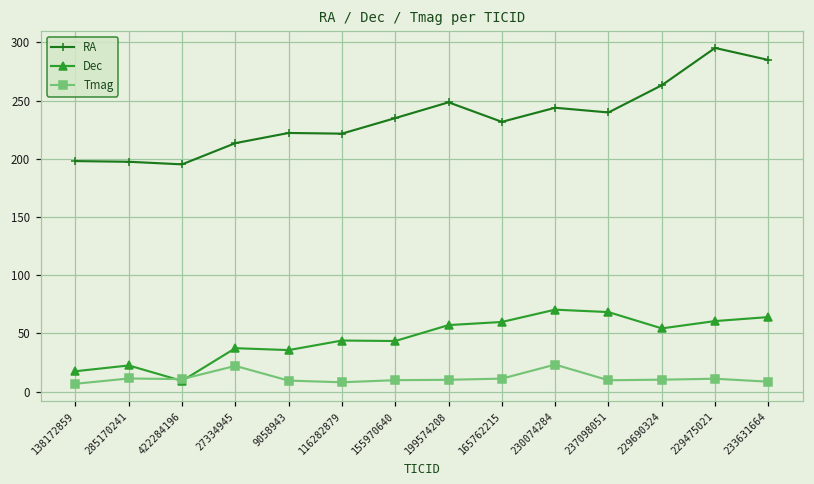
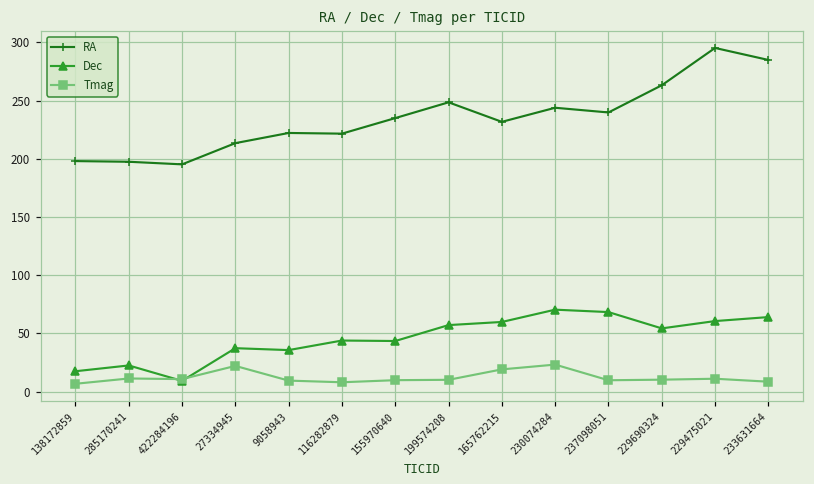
Tmag, 165762215: 11 -> 19
